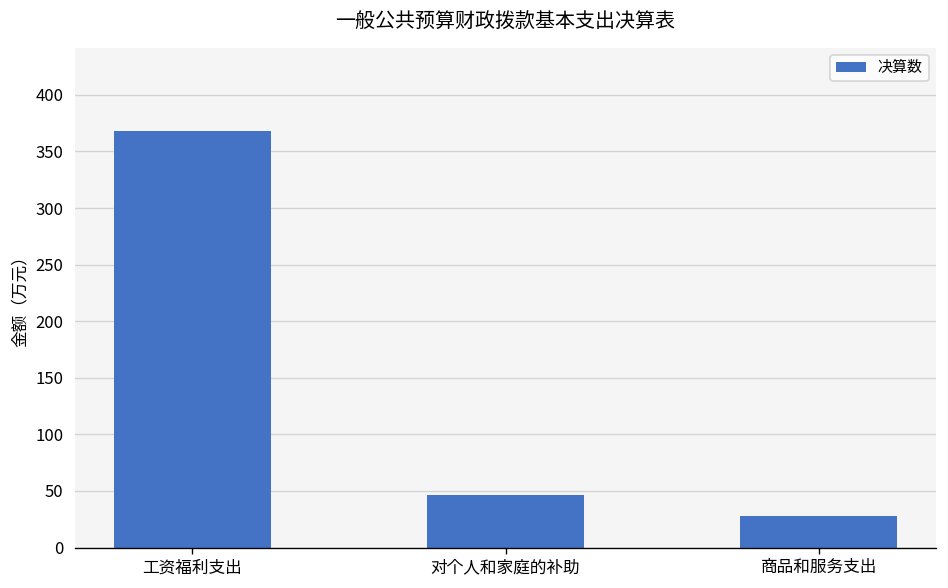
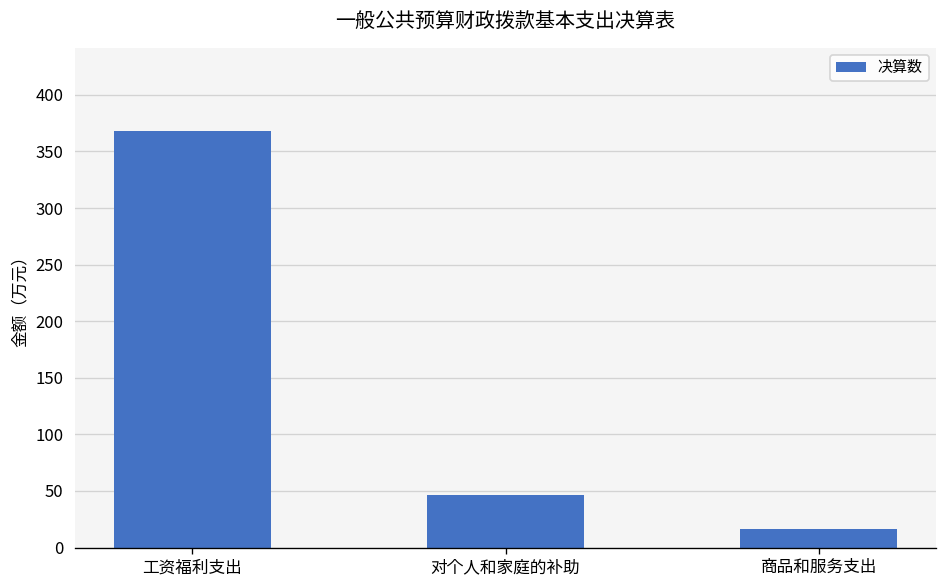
商品和服务支出: 30 -> 20
